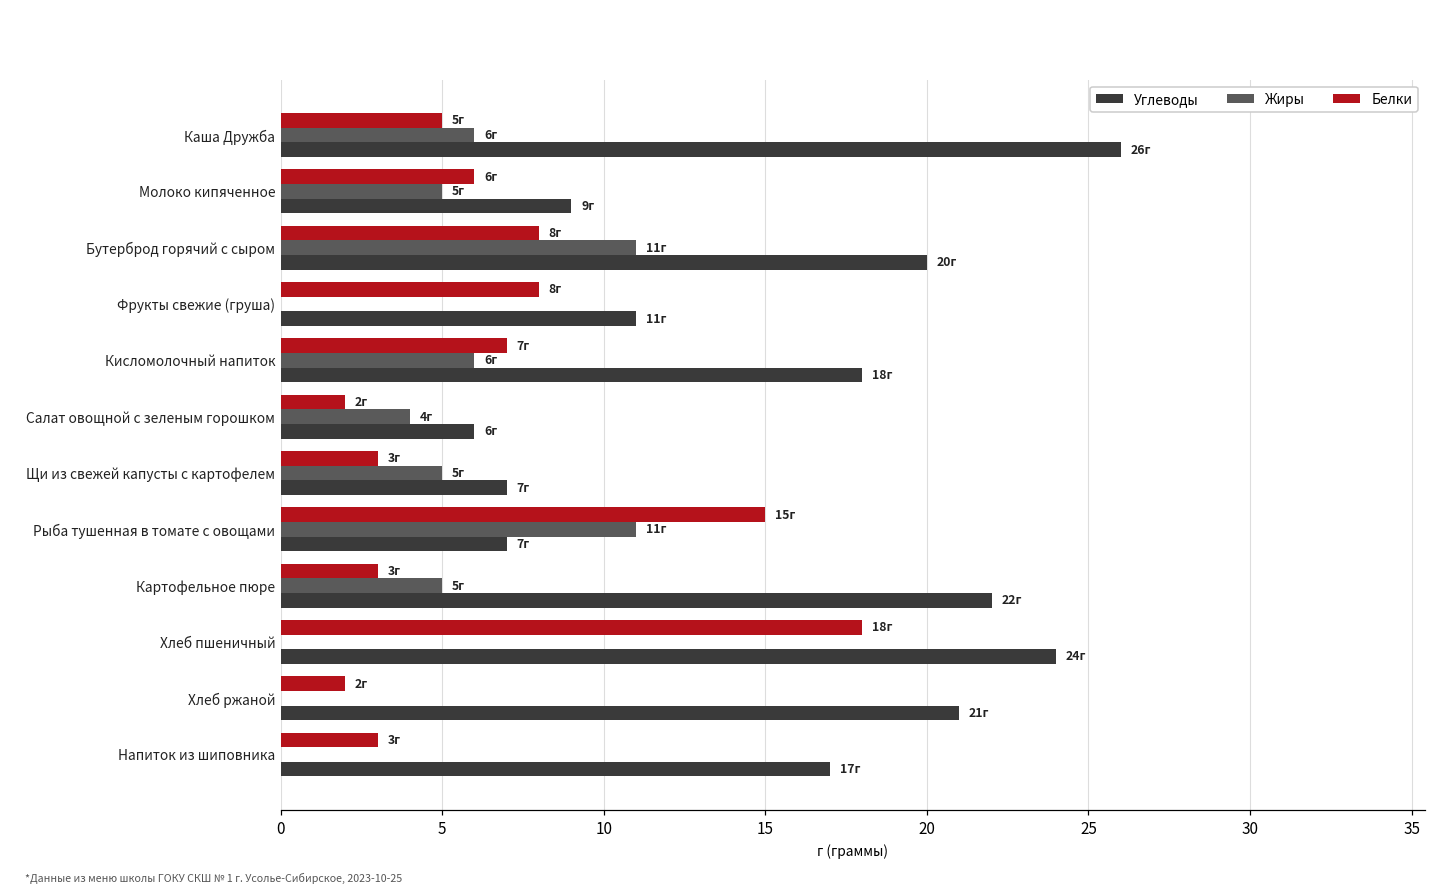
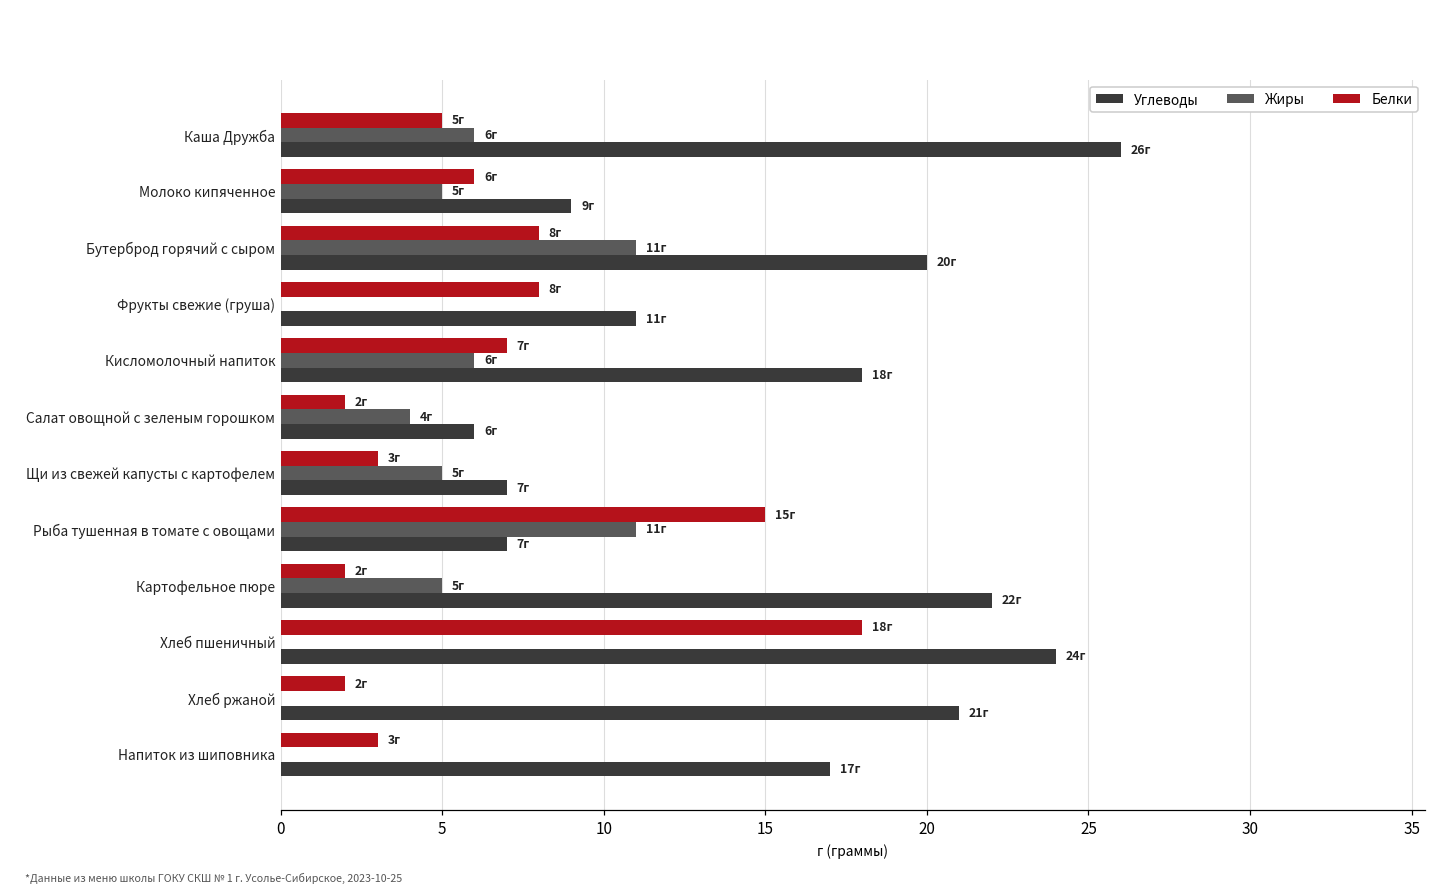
Белки, Картофельное пюре: 3г -> 2г
